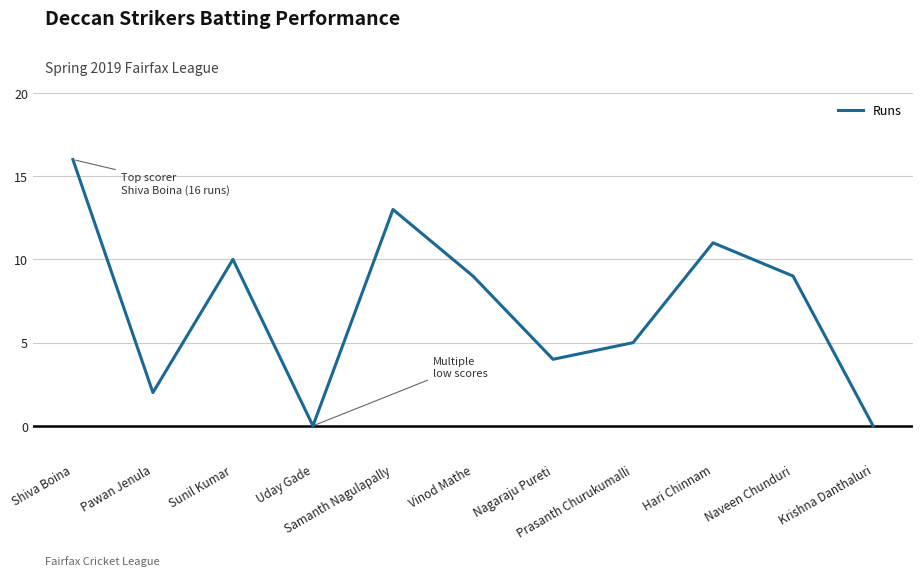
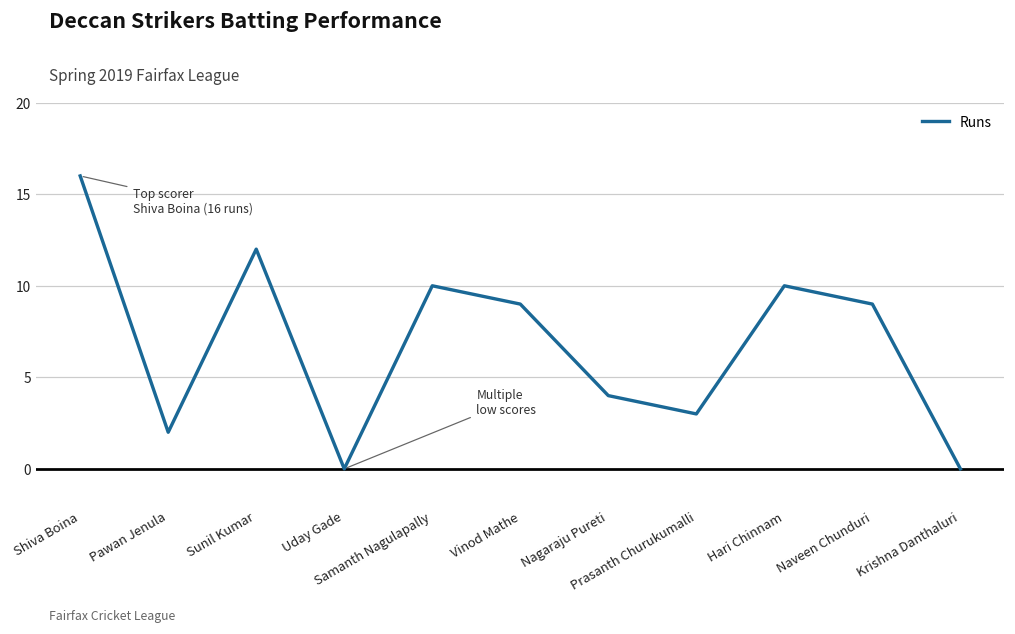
Sunil Kumar: 10 -> 12
Samanth Nagulapally: 13 -> 10
Prasanth Churukumalli: 5 -> 3
Hari Chinnam: 11 -> 10
